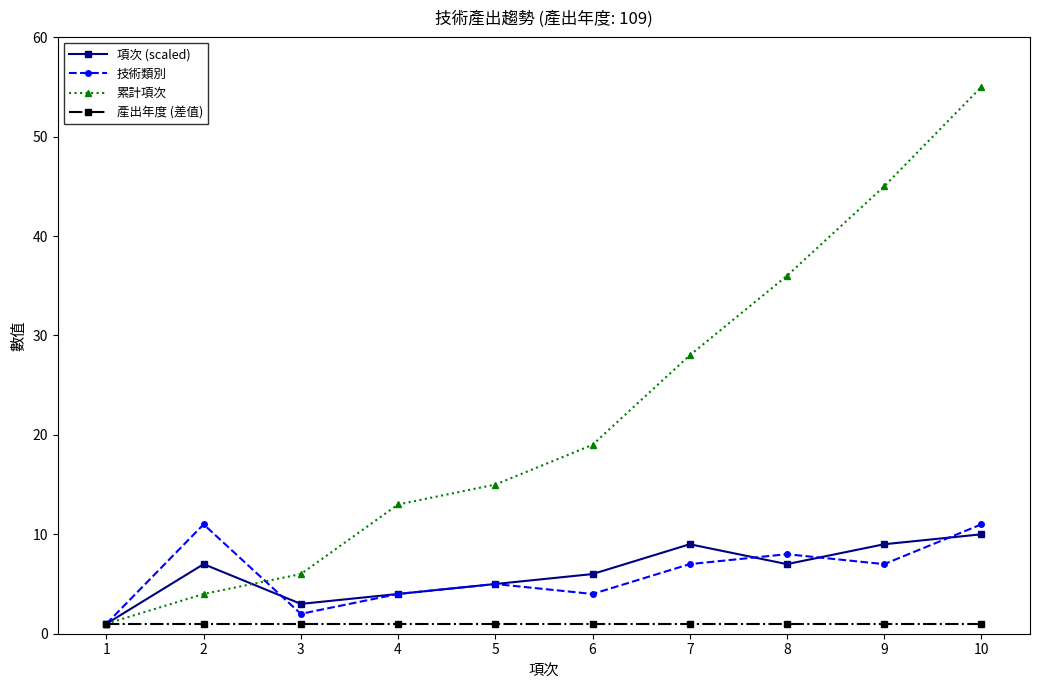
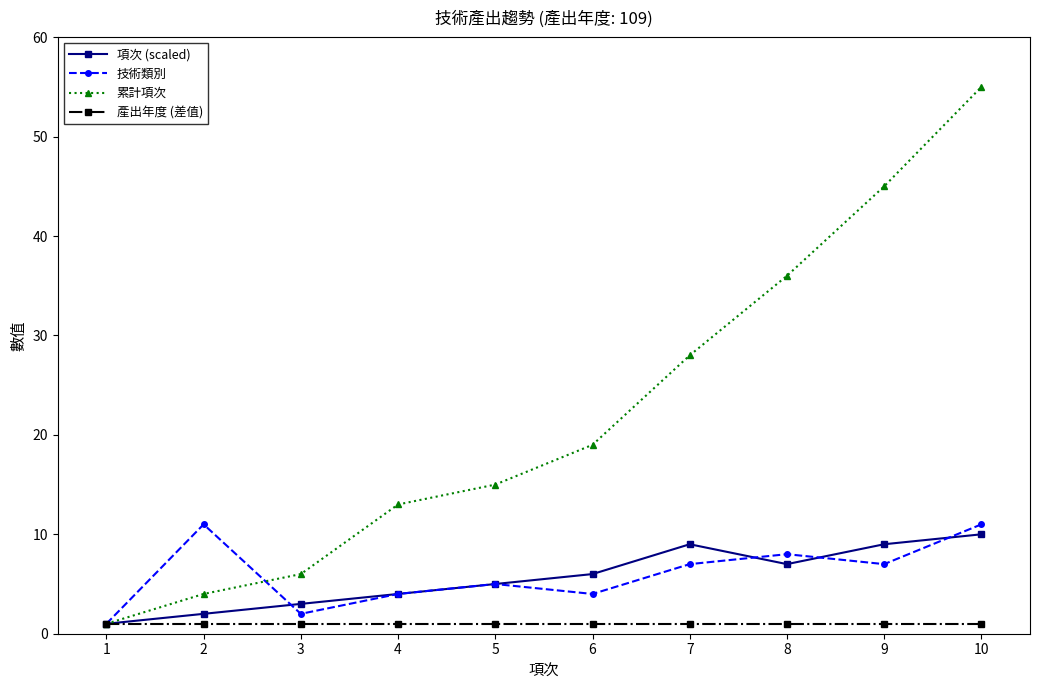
項次 (scaled), 2: 7 -> 2
